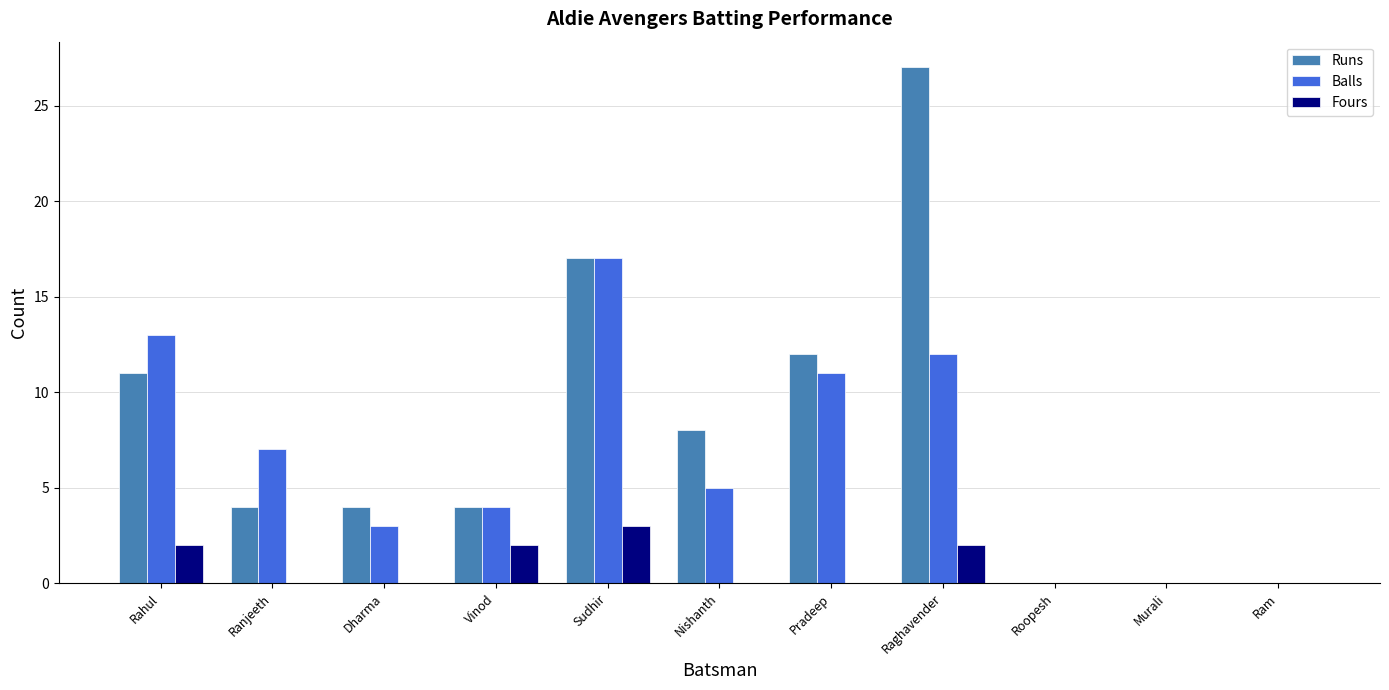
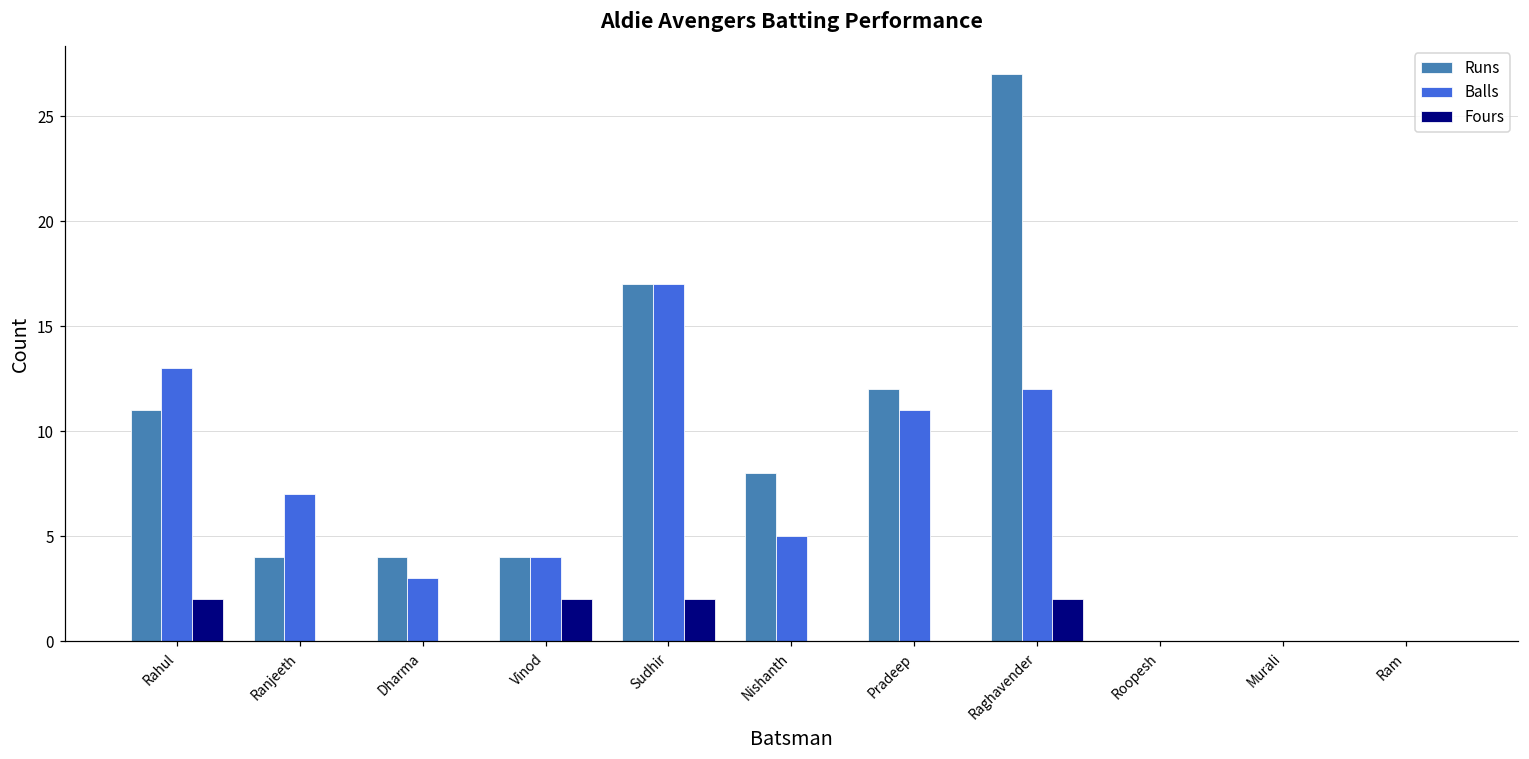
Fours, Sudhir: 3 -> 2
